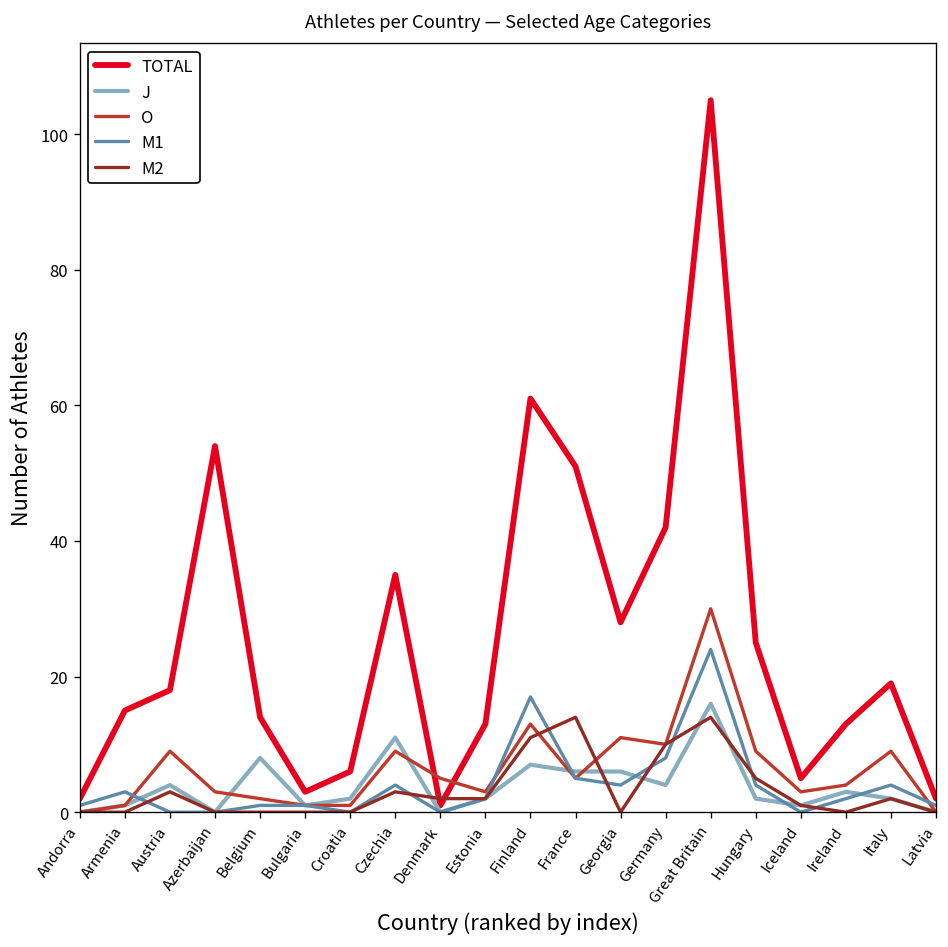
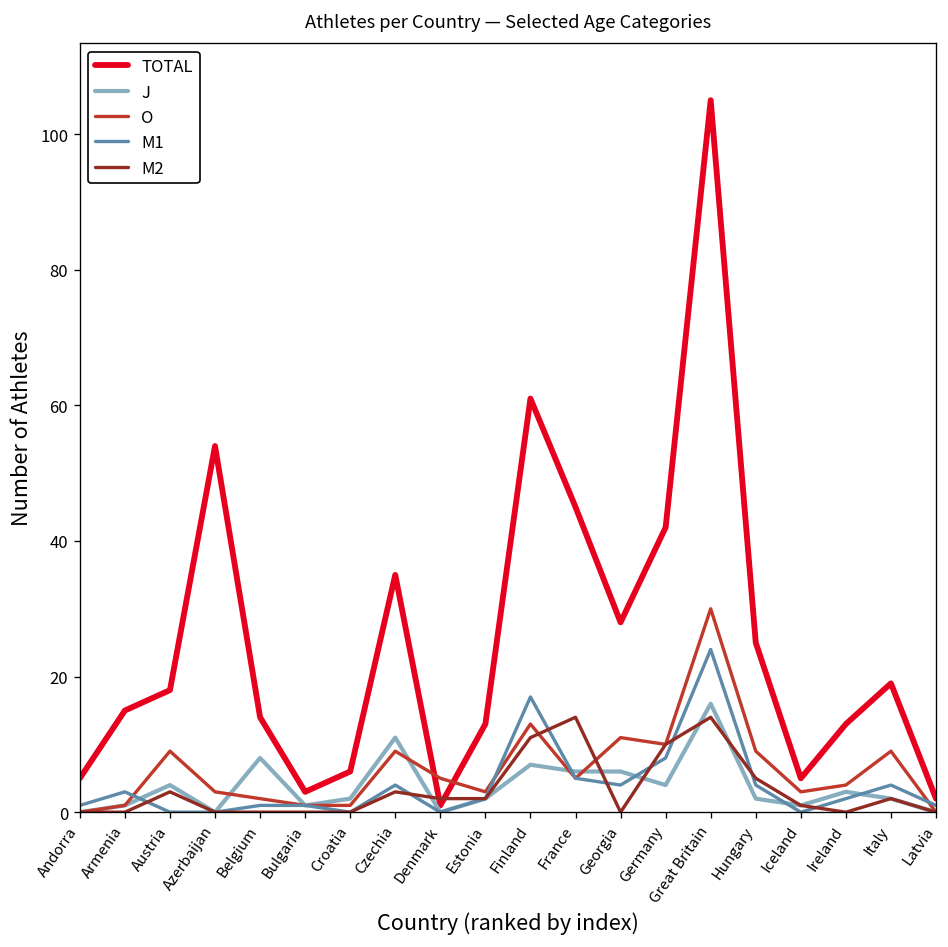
TOTAL, Andorra: 2 -> 5
TOTAL, France: 51 -> 45
